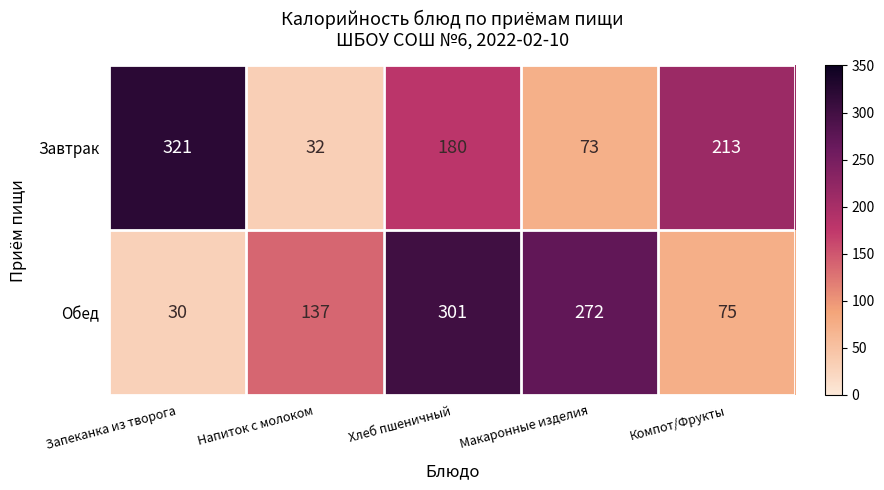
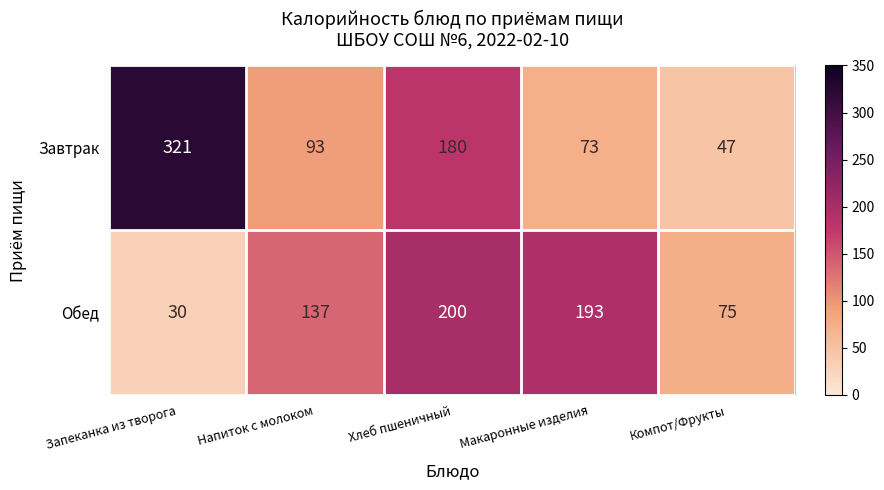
Завтрак, Напиток с молоком: 32 -> 93
Завтрак, Компот/Фрукты: 213 -> 47
Обед, Хлеб пшеничный: 301 -> 200
Обед, Макаронные изделия: 272 -> 193
